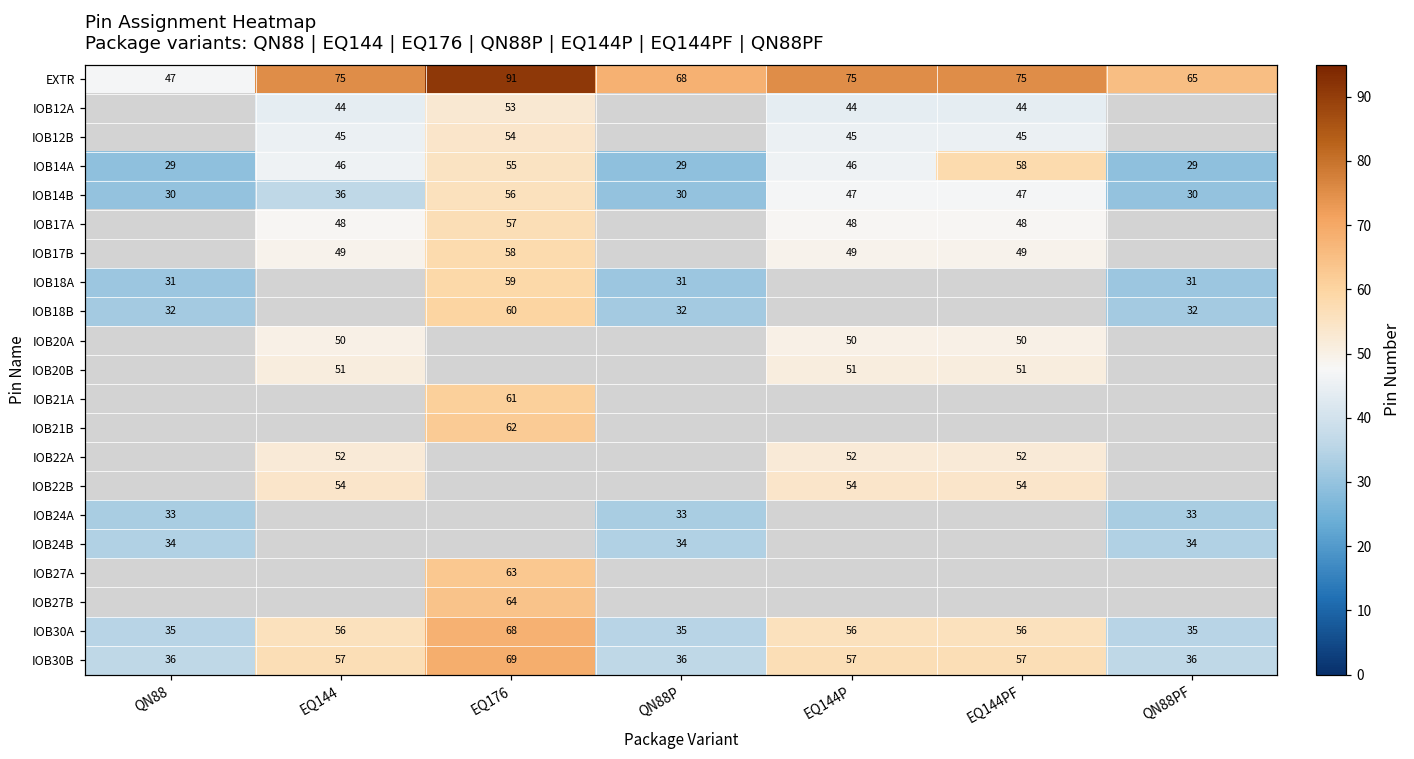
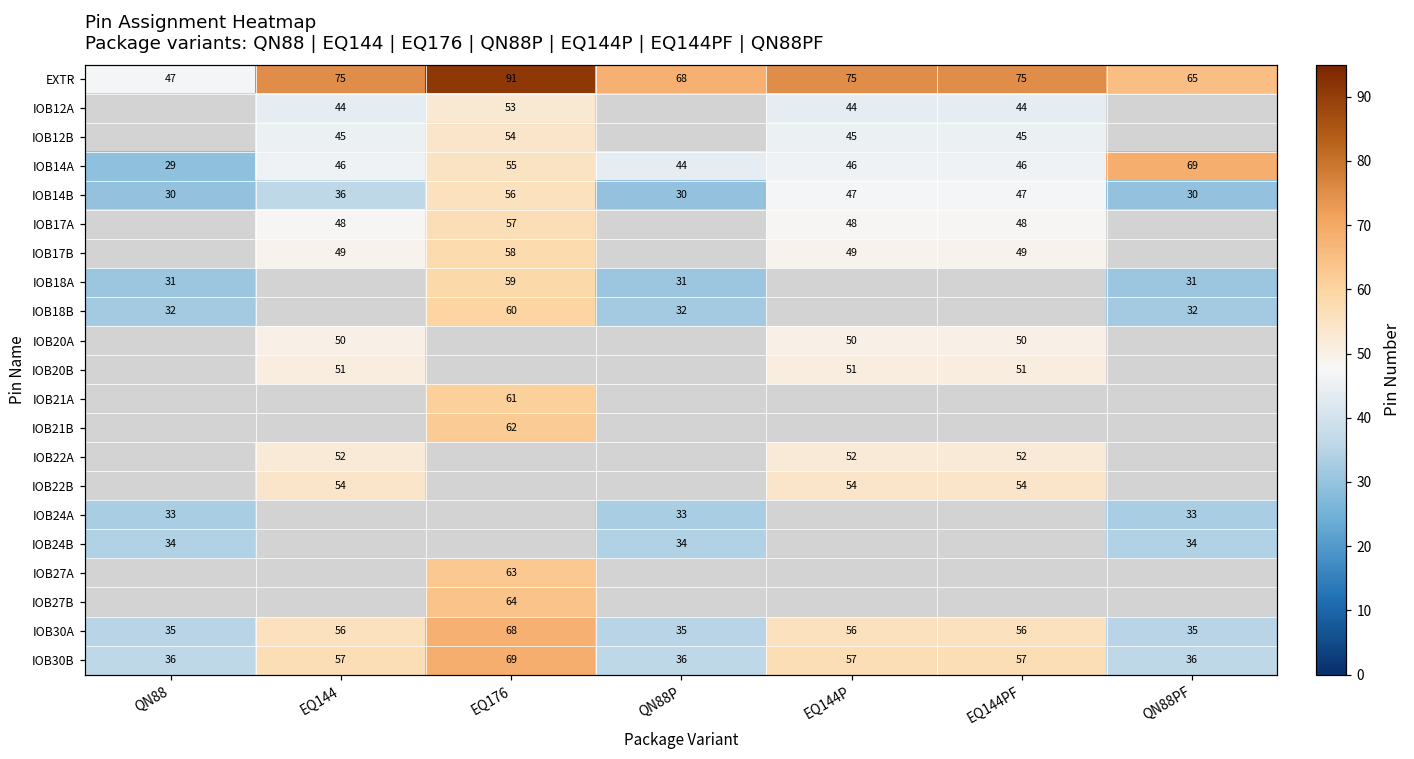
IOB14A, QN88P: 29 -> 44
IOB14A, EQ144PF: 58 -> 46
IOB14A, QN88PF: 29 -> 69
